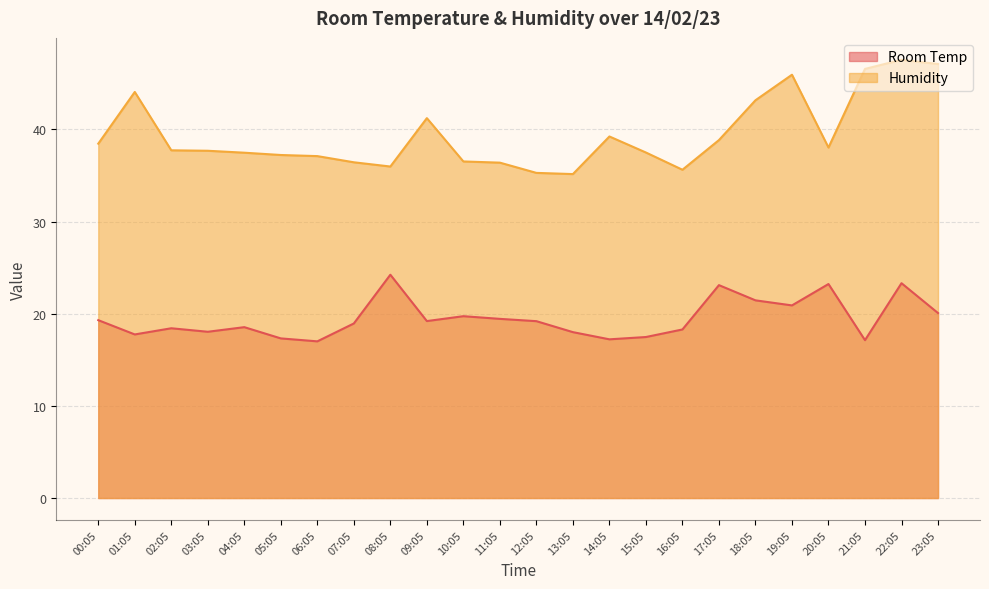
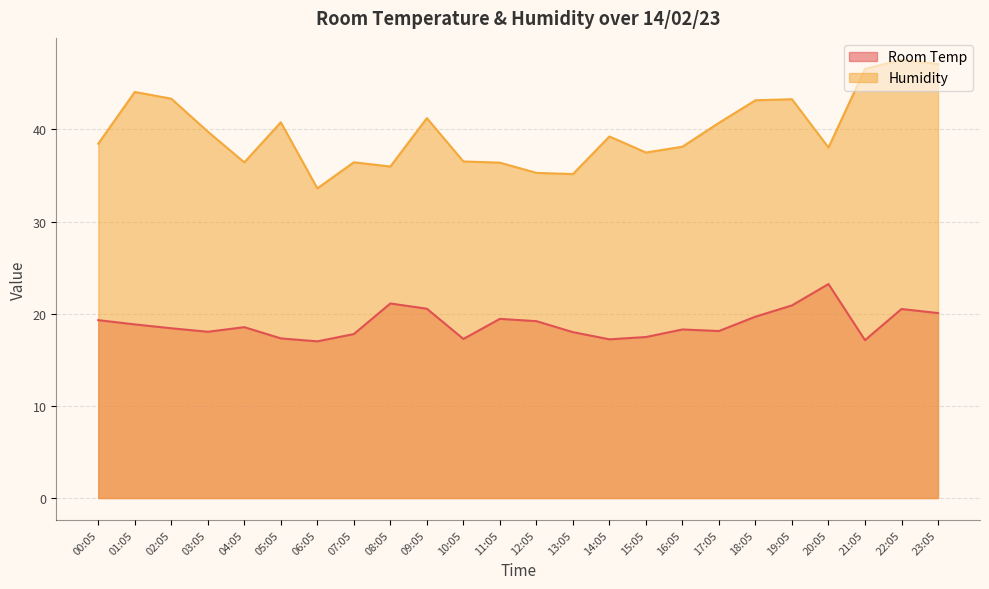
Room Temp, 01:05: 18 -> 19
Humidity, 02:05: 38 -> 43
Humidity, 03:05: 38 -> 40
Humidity, 04:05: 37 -> 36
Humidity, 05:05: 37 -> 41
Humidity, 06:05: 37 -> 34
Room Temp, 07:05: 19 -> 18
Room Temp, 08:05: 24 -> 21
Room Temp, 09:05: 19 -> 21
Room Temp, 10:05: 20 -> 17
Humidity, 16:05: 36 -> 38
Room Temp, 17:05: 23 -> 18
Humidity, 17:05: 39 -> 41
Room Temp, 18:05: 21 -> 20
Humidity, 19:05: 46 -> 43
Room Temp, 22:05: 23 -> 21
